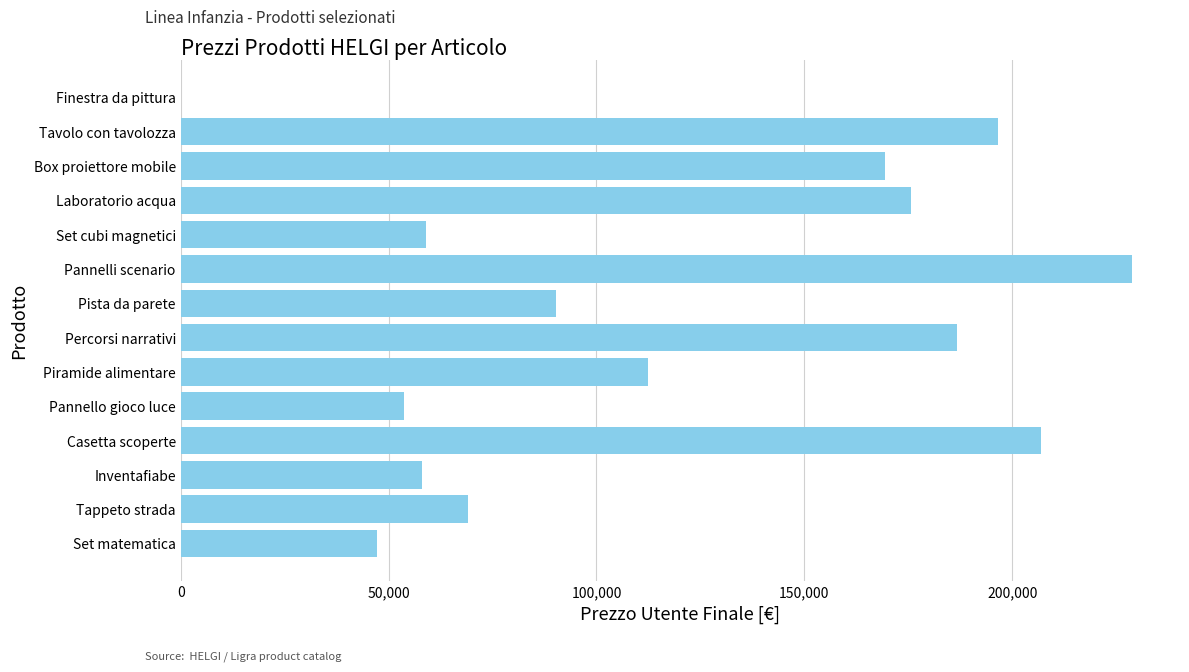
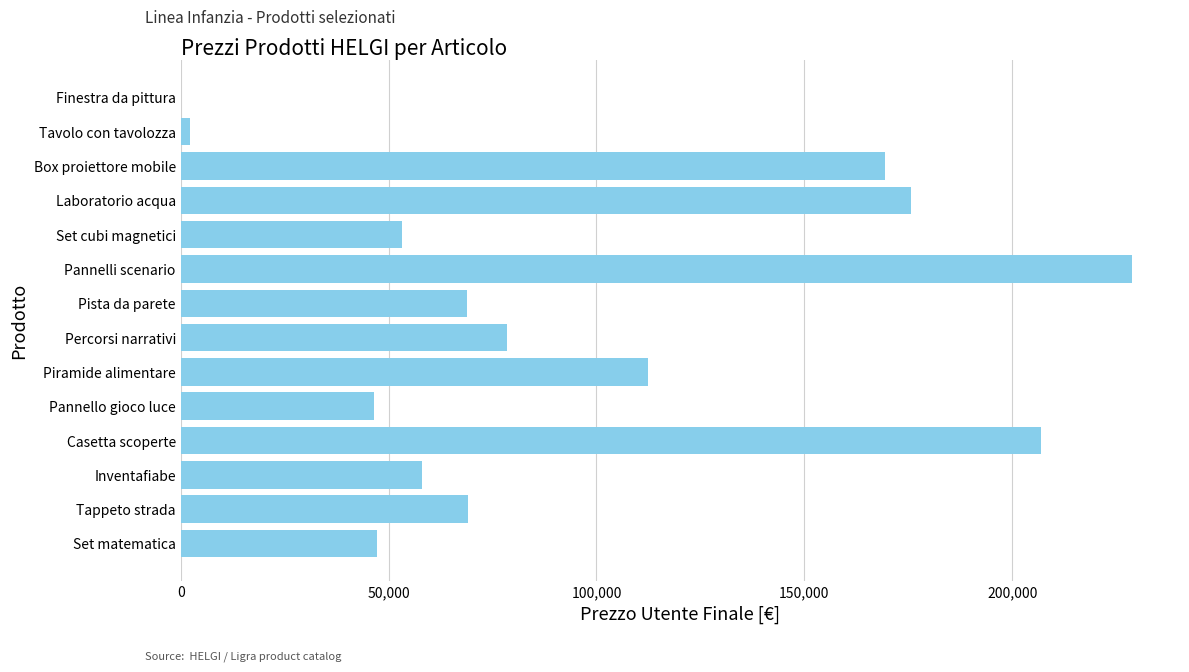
Tavolo con tavolozza: 197,000 -> 2,000
Set cubi magnetici: 59,000 -> 53,000
Pista da parete: 90,000 -> 69,000
Percorsi narrativi: 187,000 -> 78,000
Pannello gioco luce: 54,000 -> 47,000
